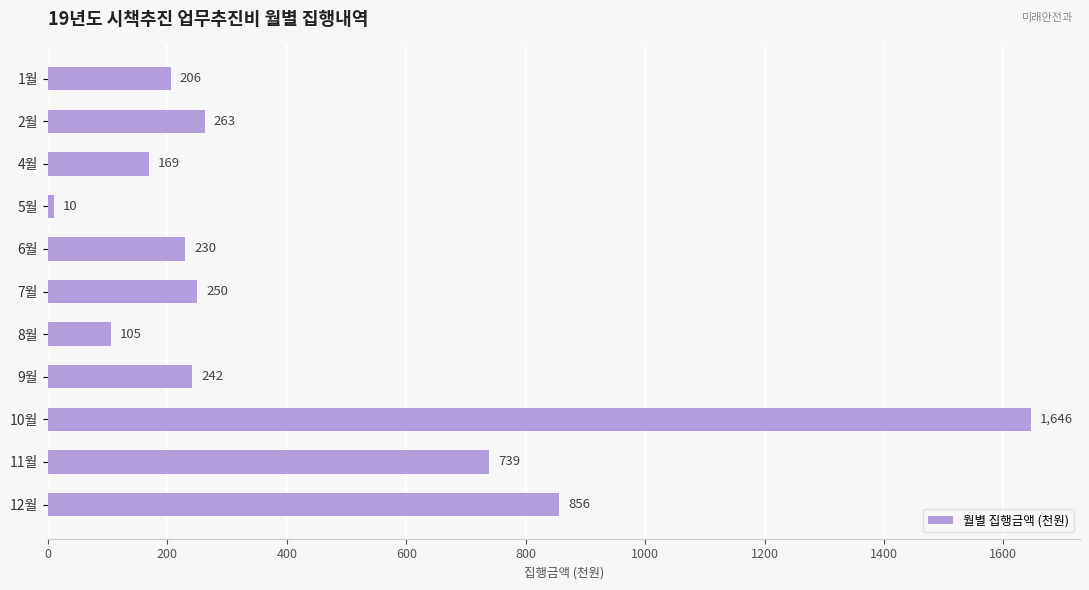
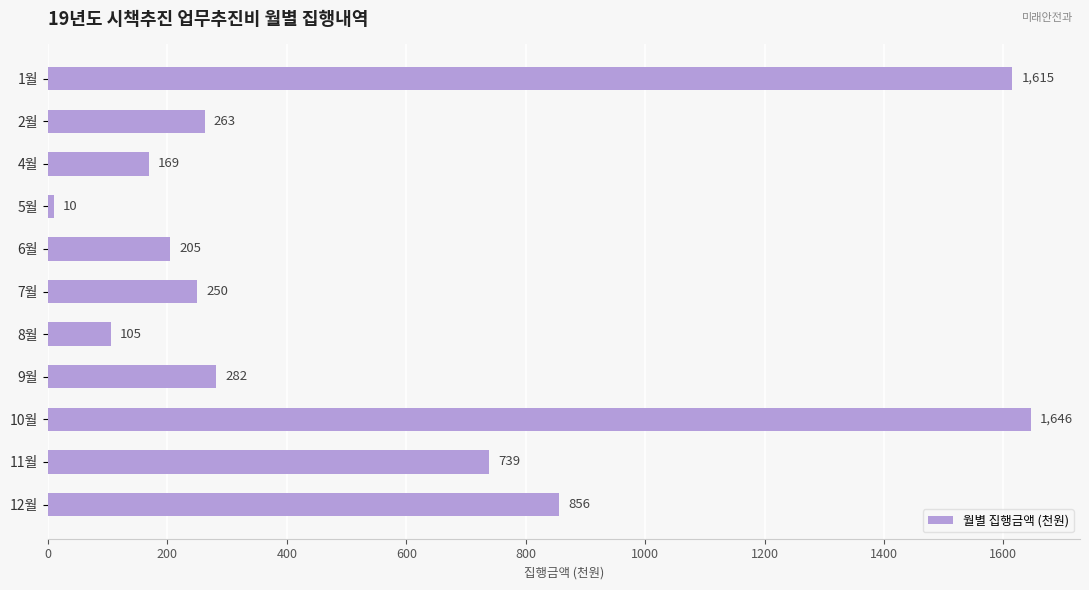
1월: 206 -> 1,615
6월: 230 -> 205
9월: 242 -> 282
